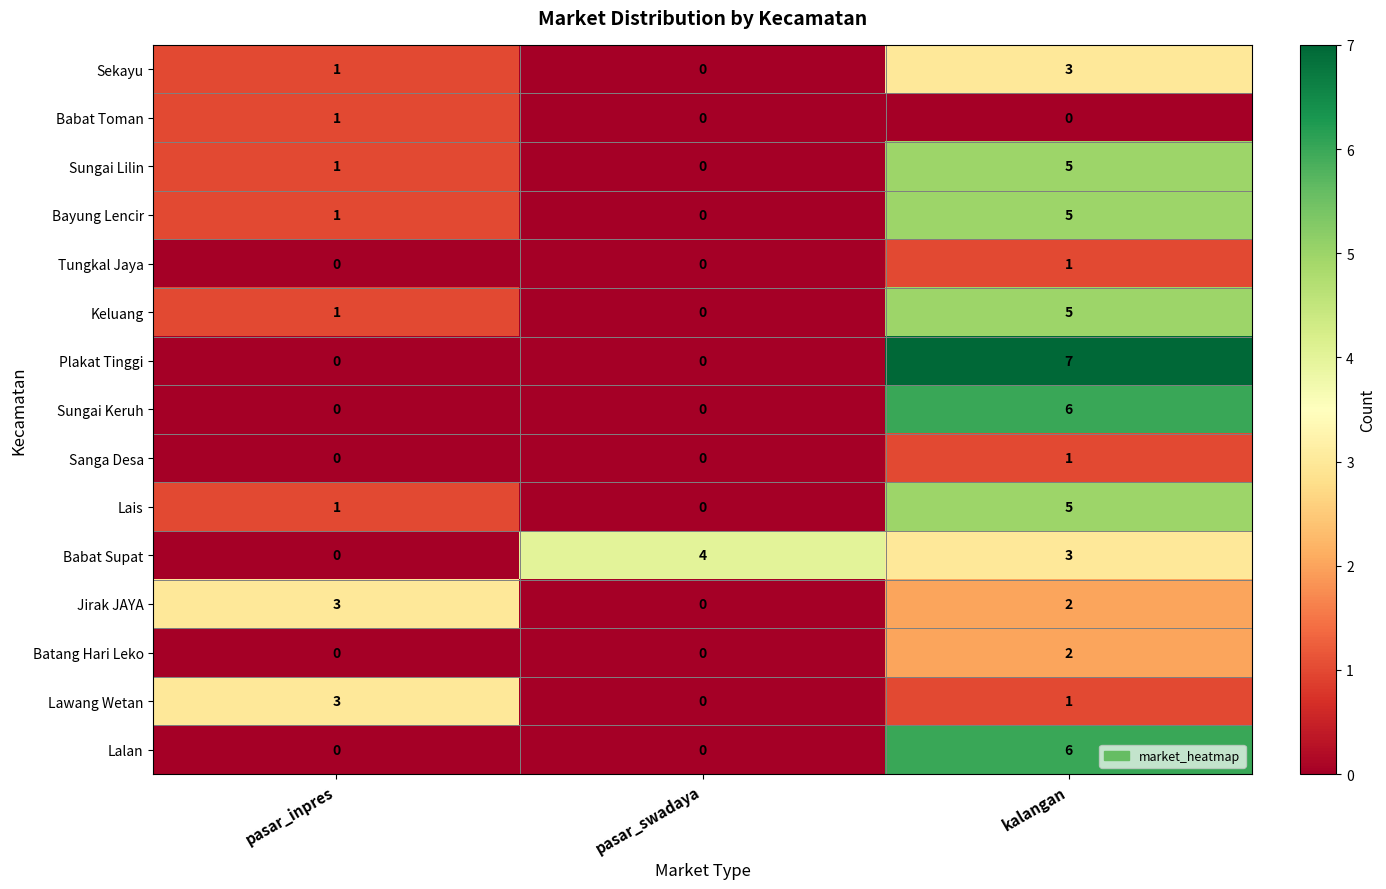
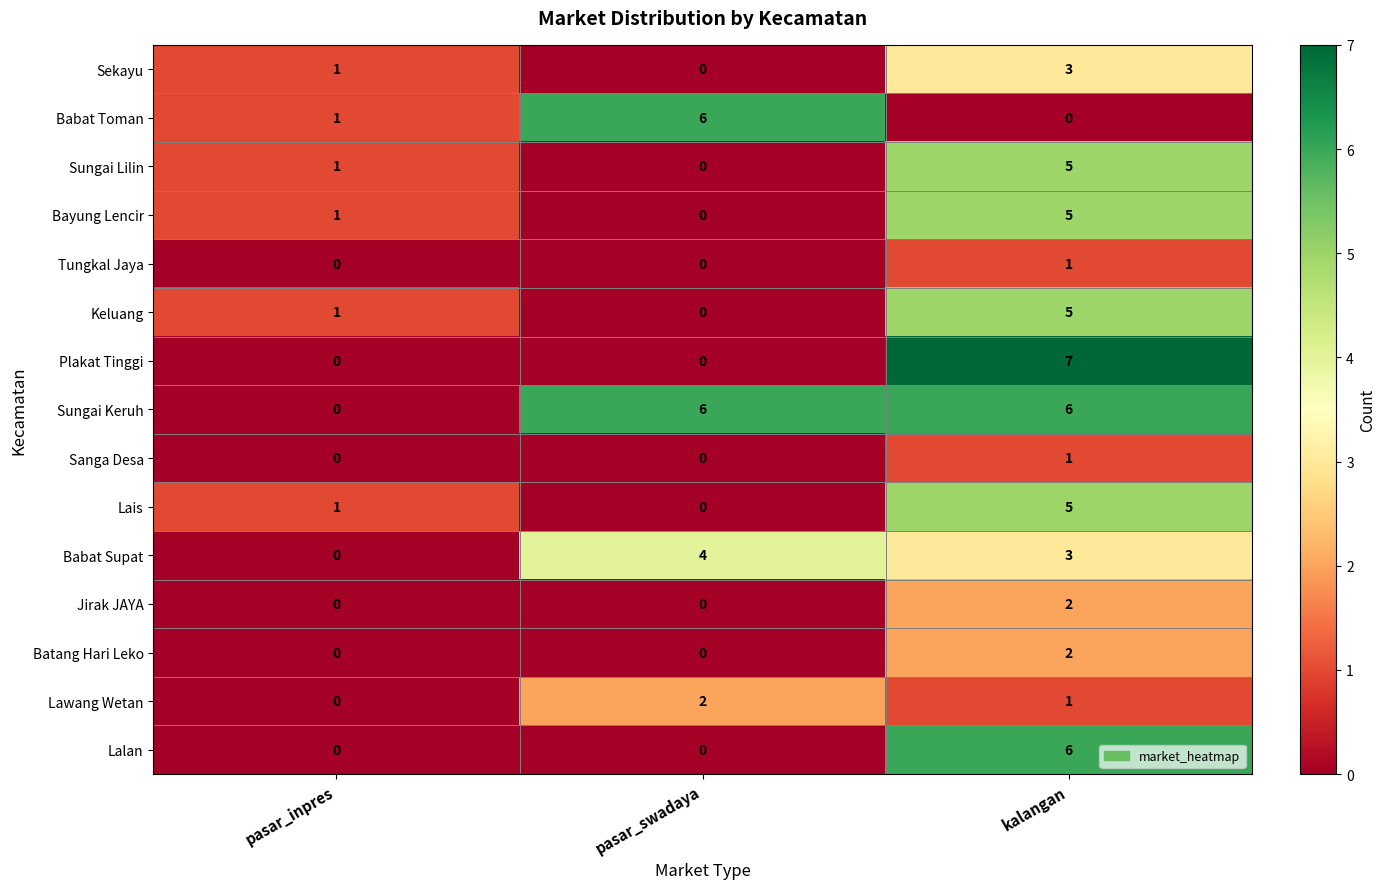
Babat Toman, pasar_swadaya: 0 -> 6
Sungai Keruh, pasar_swadaya: 0 -> 6
Jirak JAYA, pasar_inpres: 3 -> 0
Lawang Wetan, pasar_inpres: 3 -> 0
Lawang Wetan, pasar_swadaya: 0 -> 2
